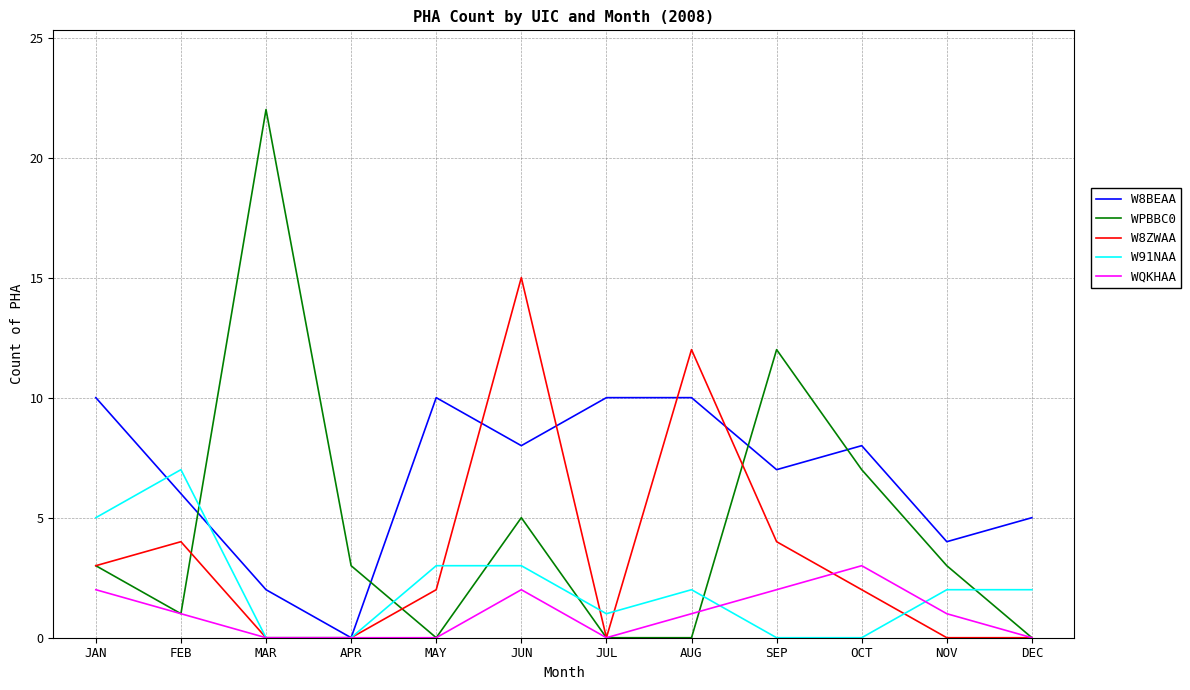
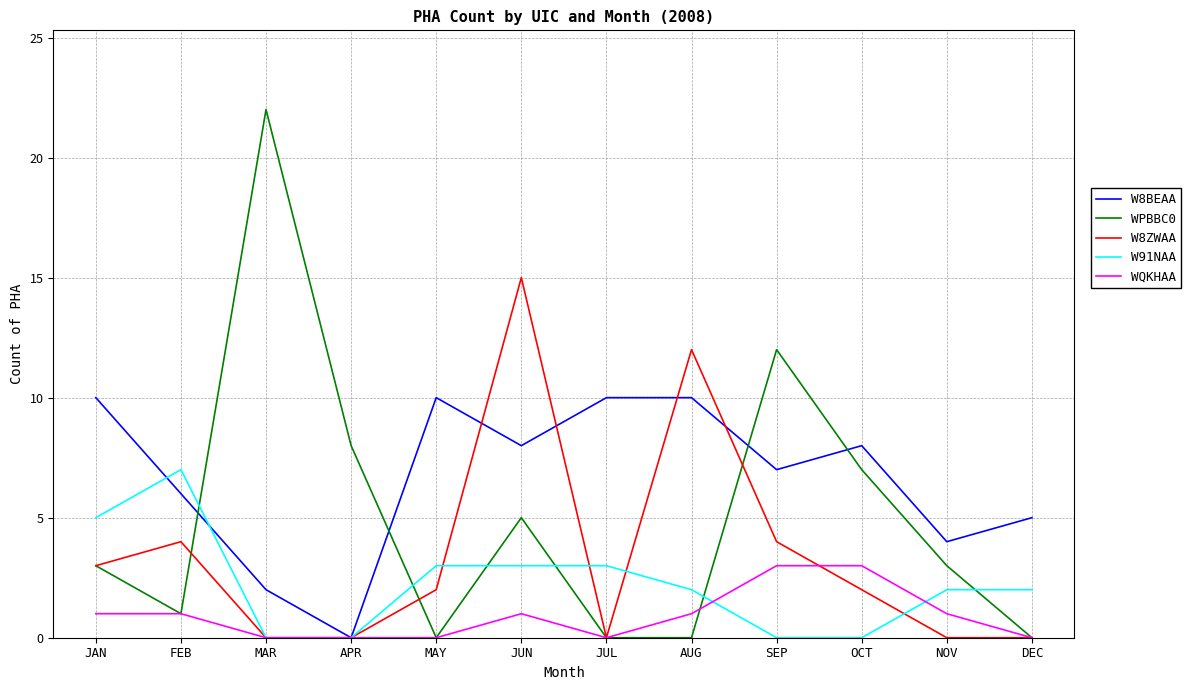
WQKHAA, JAN: 2 -> 1
WPBBC0, APR: 3 -> 8
WQKHAA, JUN: 2 -> 1
W91NAA, JUL: 1 -> 3
WQKHAA, SEP: 2 -> 3
